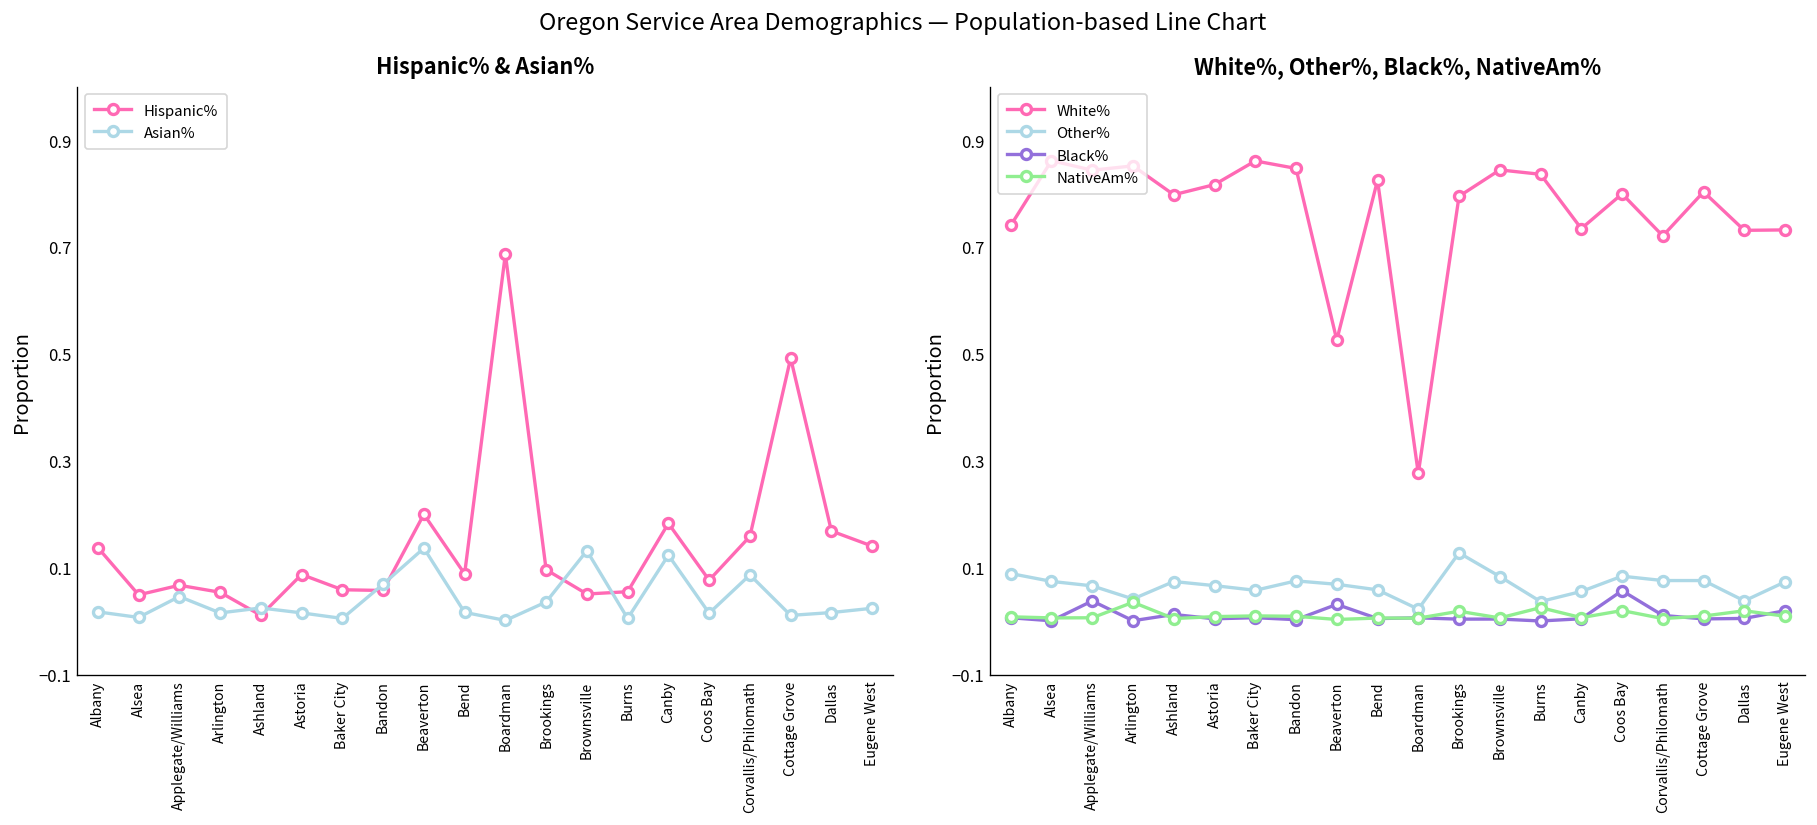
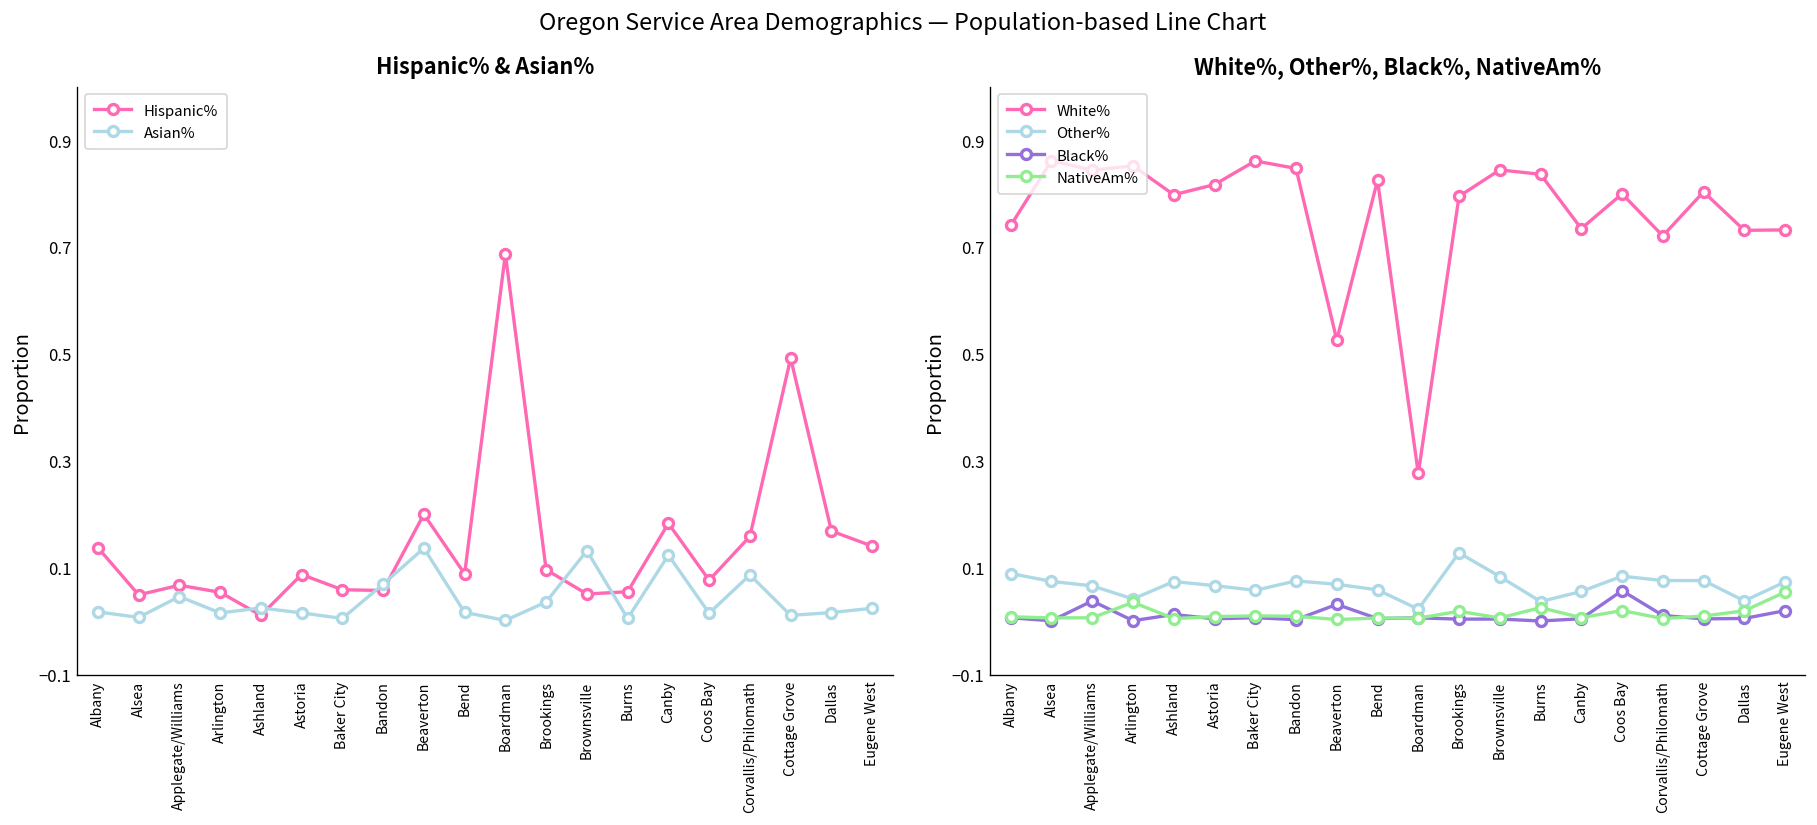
White%, Other%, Black%, NativeAm%, NativeAm%, Eugene West: 0.01 -> 0.05
